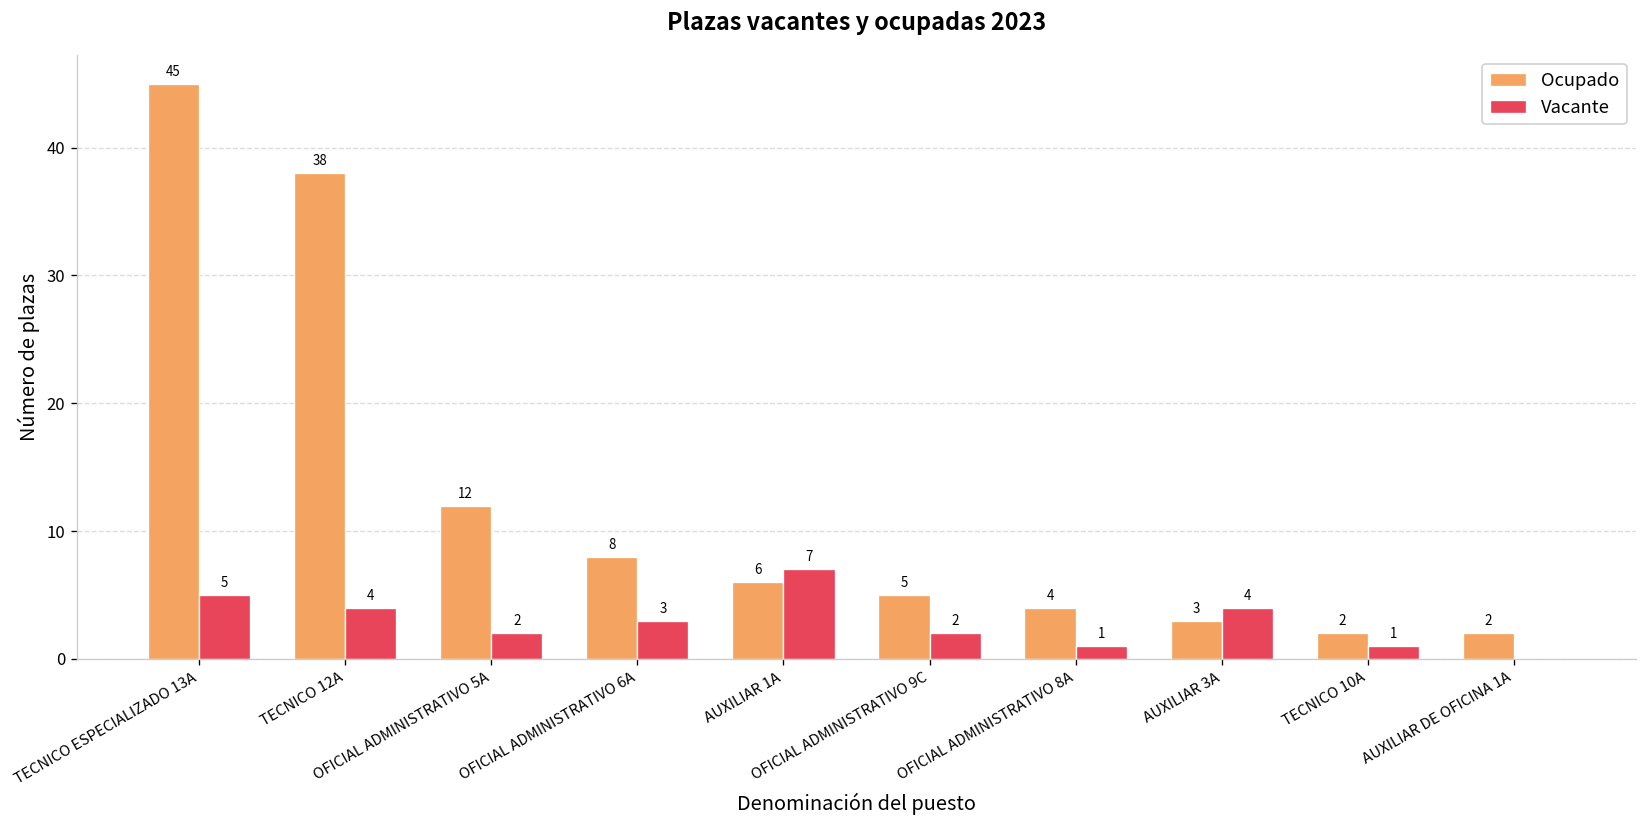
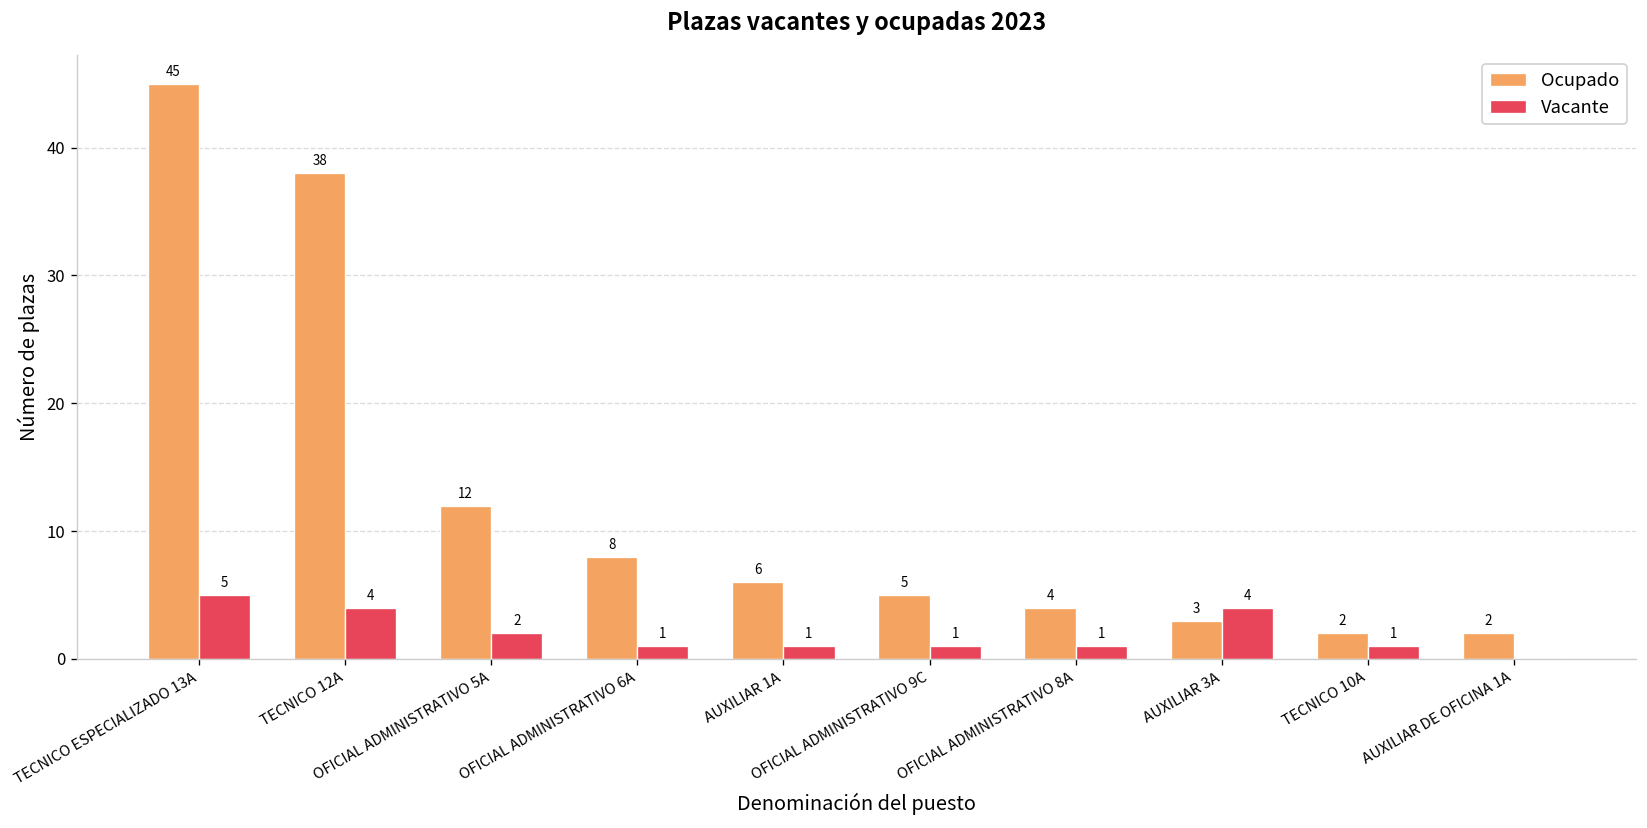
Vacante, OFICIAL ADMINISTRATIVO 6A: 3 -> 1
Vacante, AUXILIAR 1A: 7 -> 1
Vacante, OFICIAL ADMINISTRATIVO 9C: 2 -> 1
